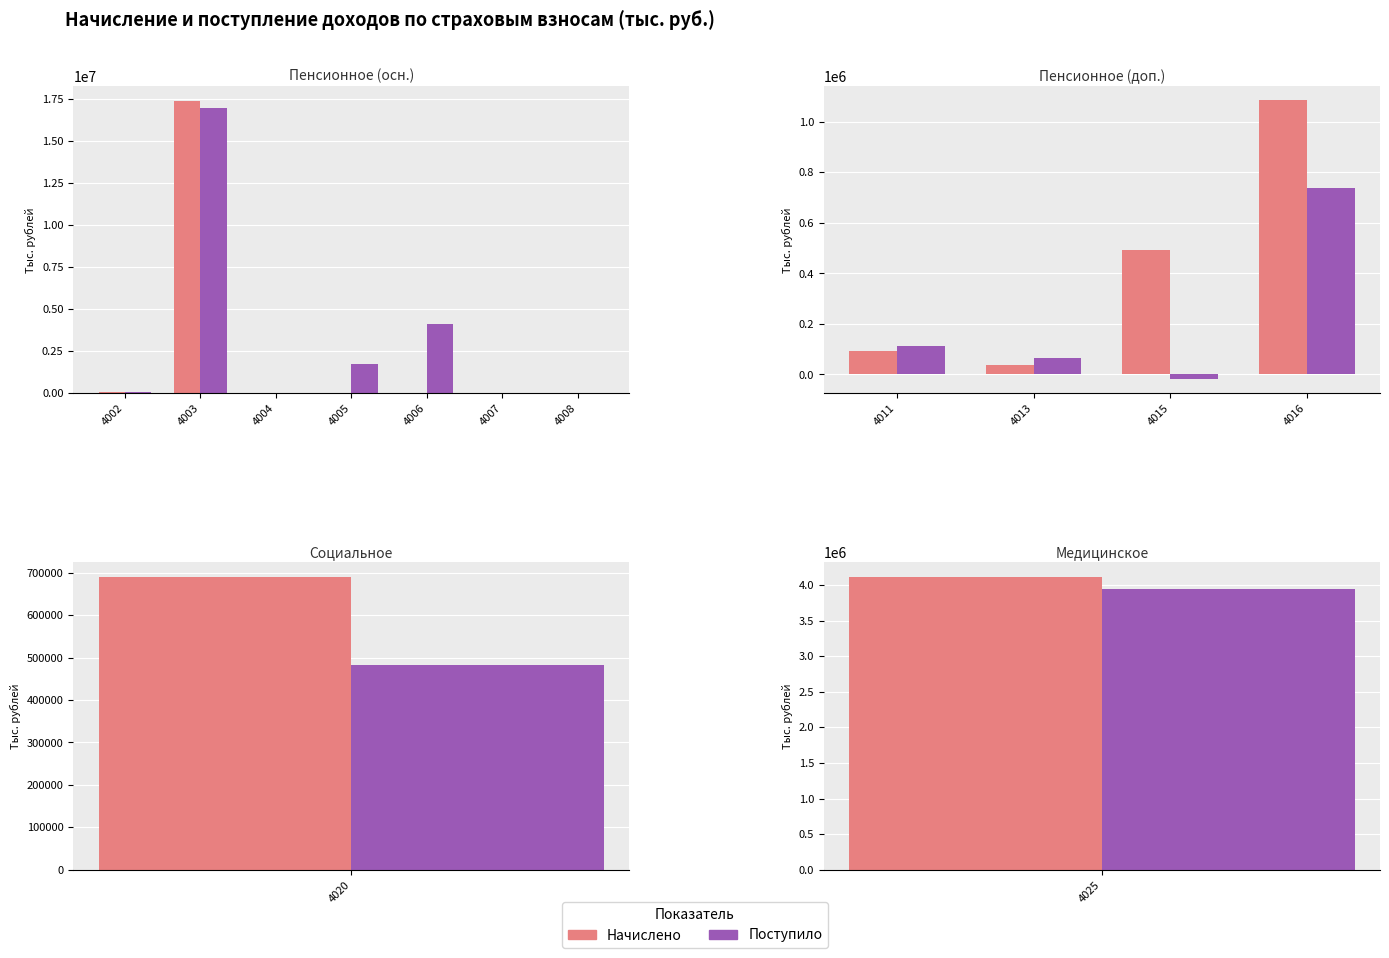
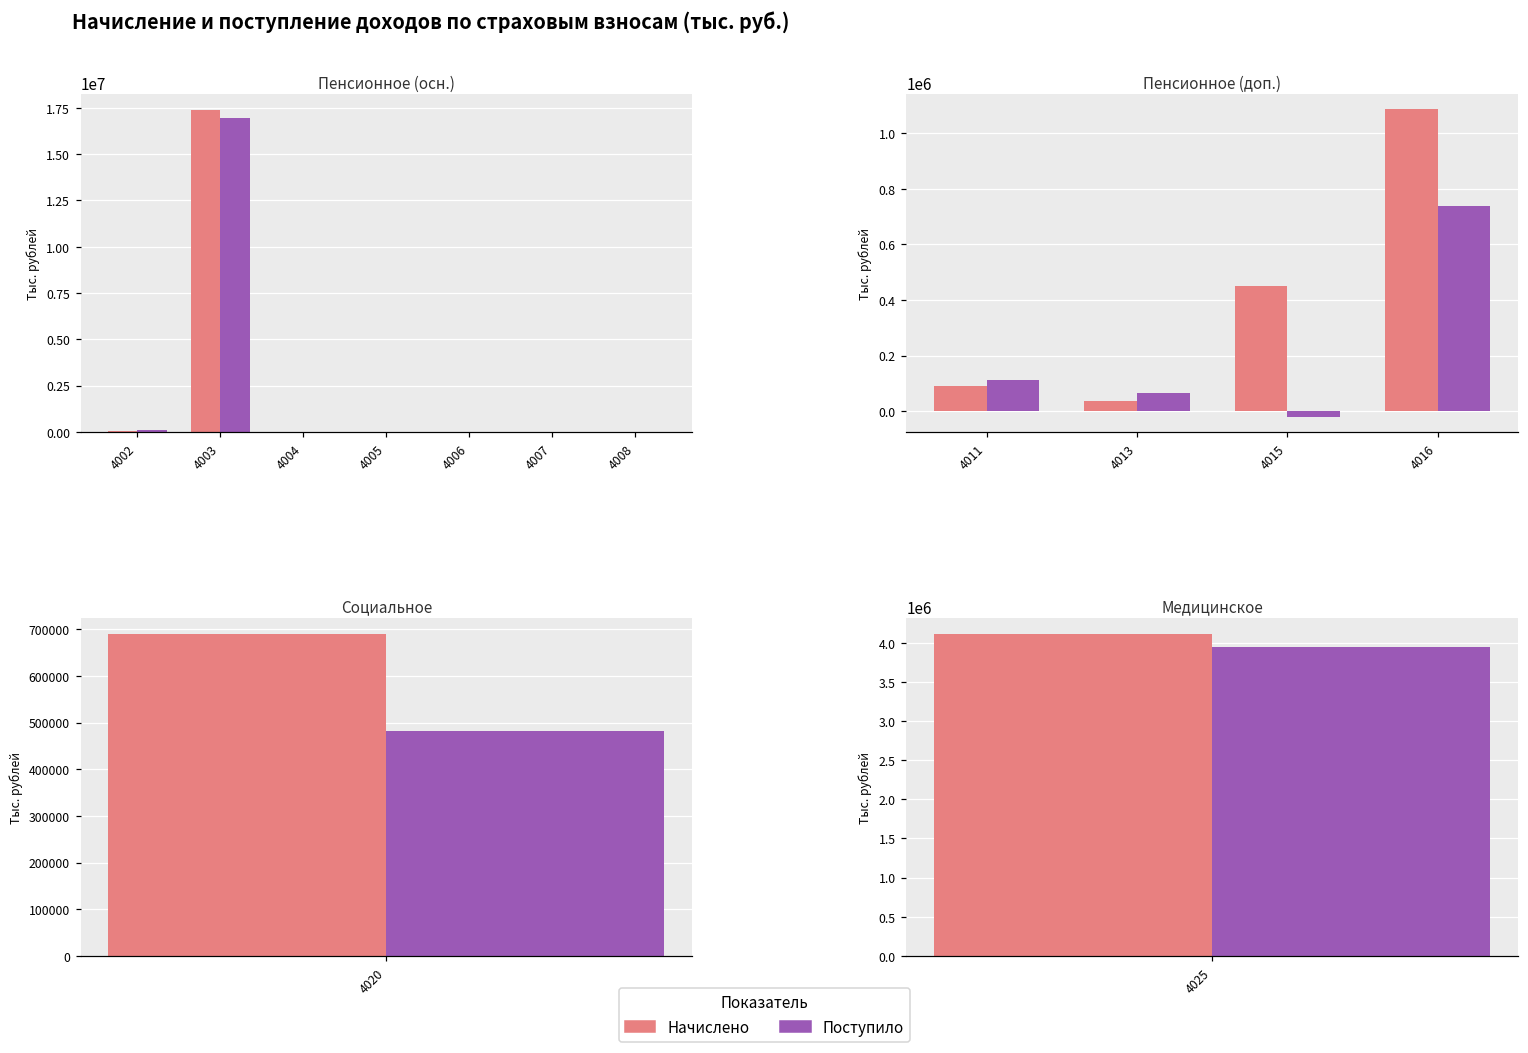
Пенсионное (осн.), Поступило, 4005: 1800000 -> 0
Пенсионное (осн.), Поступило, 4006: 4100000 -> 0
Пенсионное (доп.), Начислено, 4015: 490000 -> 450000
